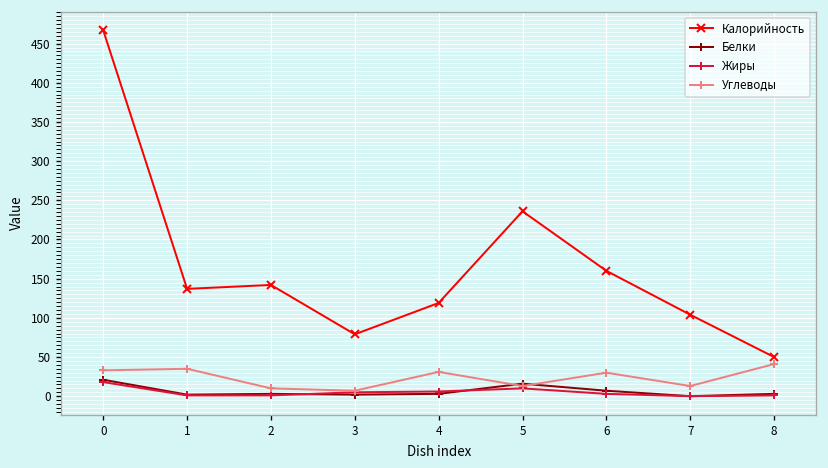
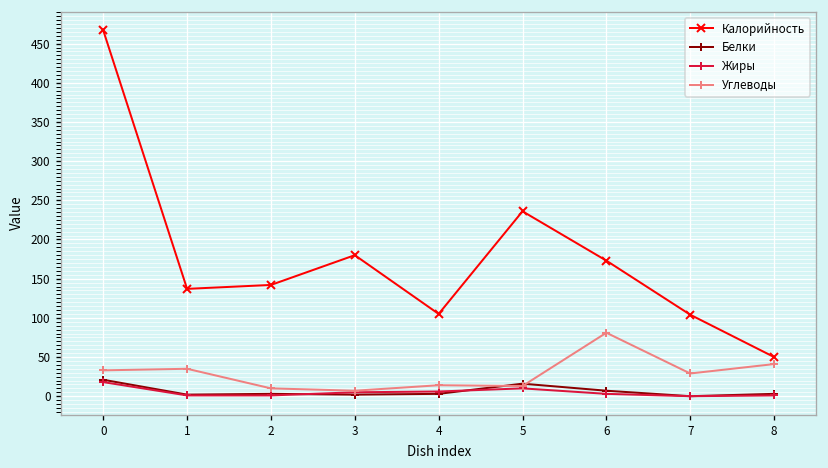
Калорийность, 3: 80 -> 180
Калорийность, 4: 120 -> 110
Углеводы, 4: 30 -> 10
Калорийность, 6: 160 -> 170
Углеводы, 6: 30 -> 80
Углеводы, 7: 10 -> 30
